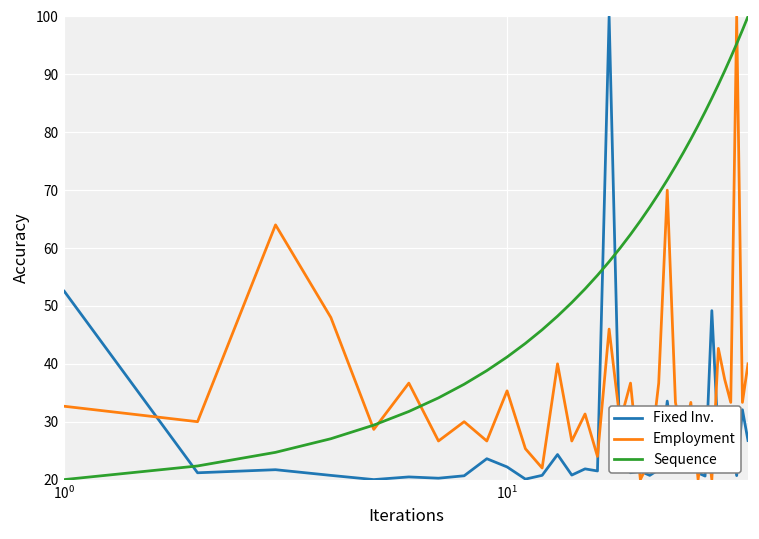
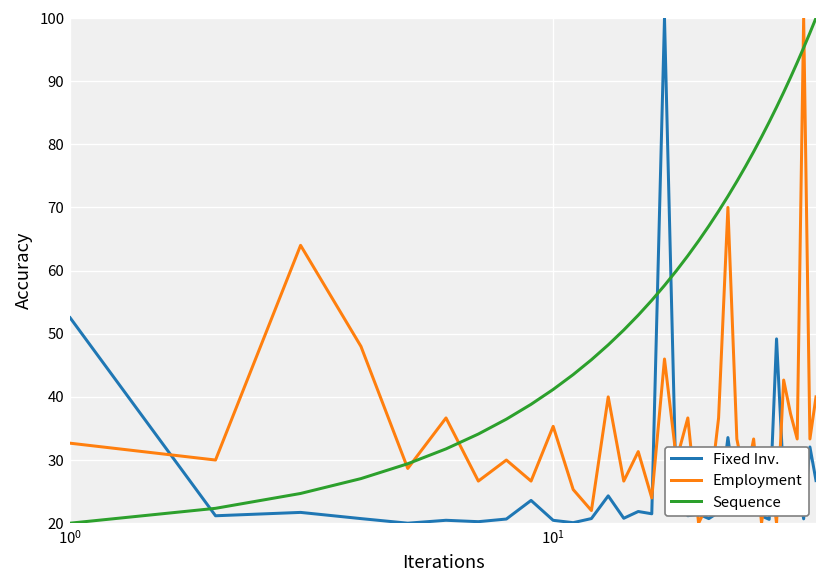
Fixed Inv., 10^1: 22 -> 20
